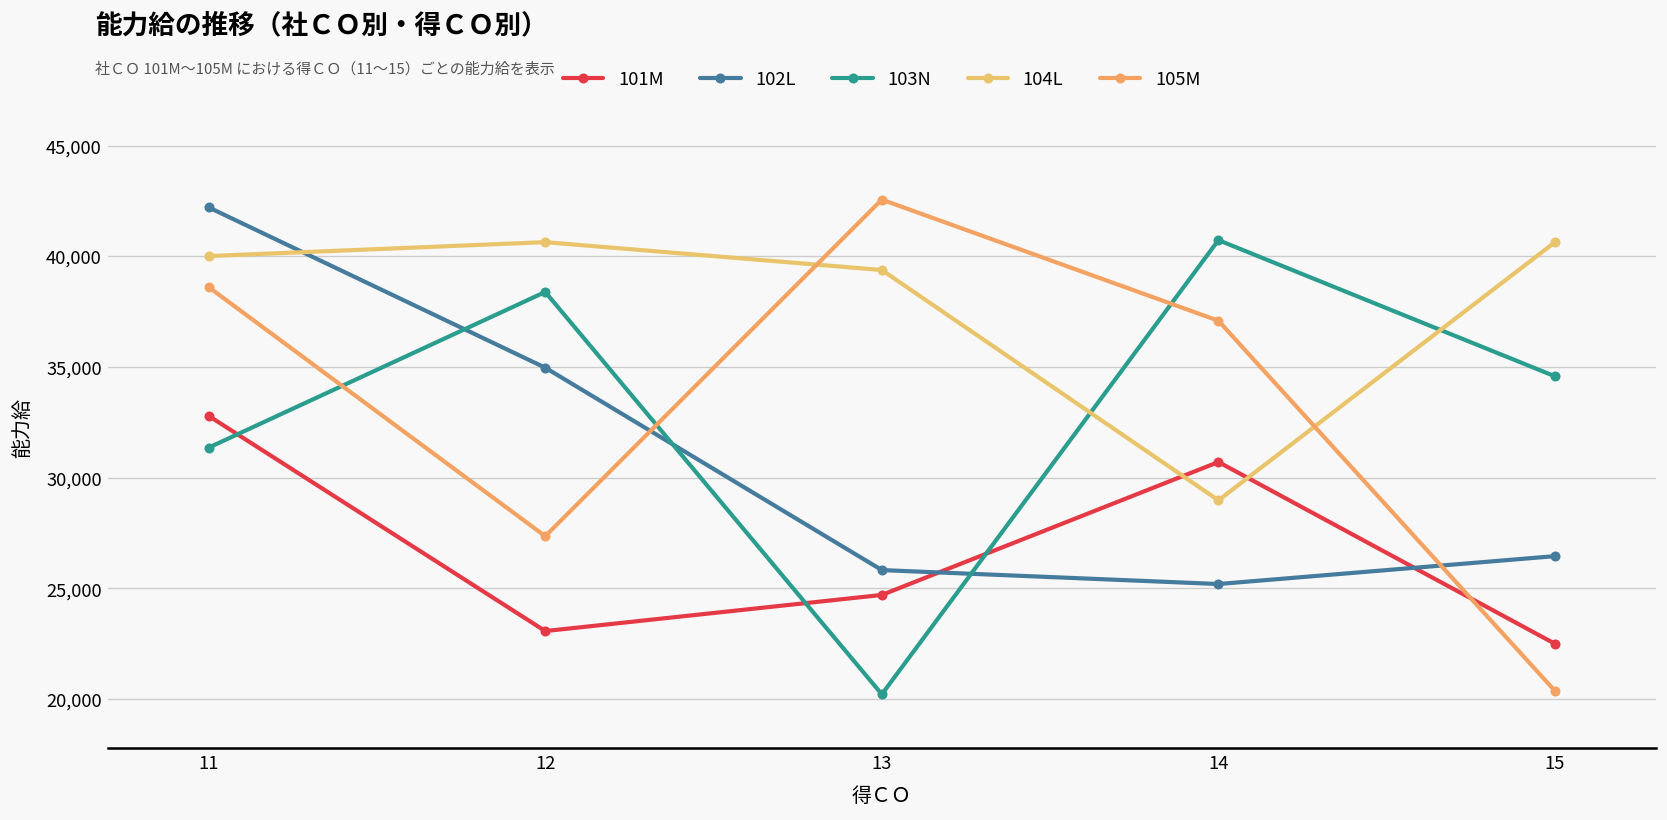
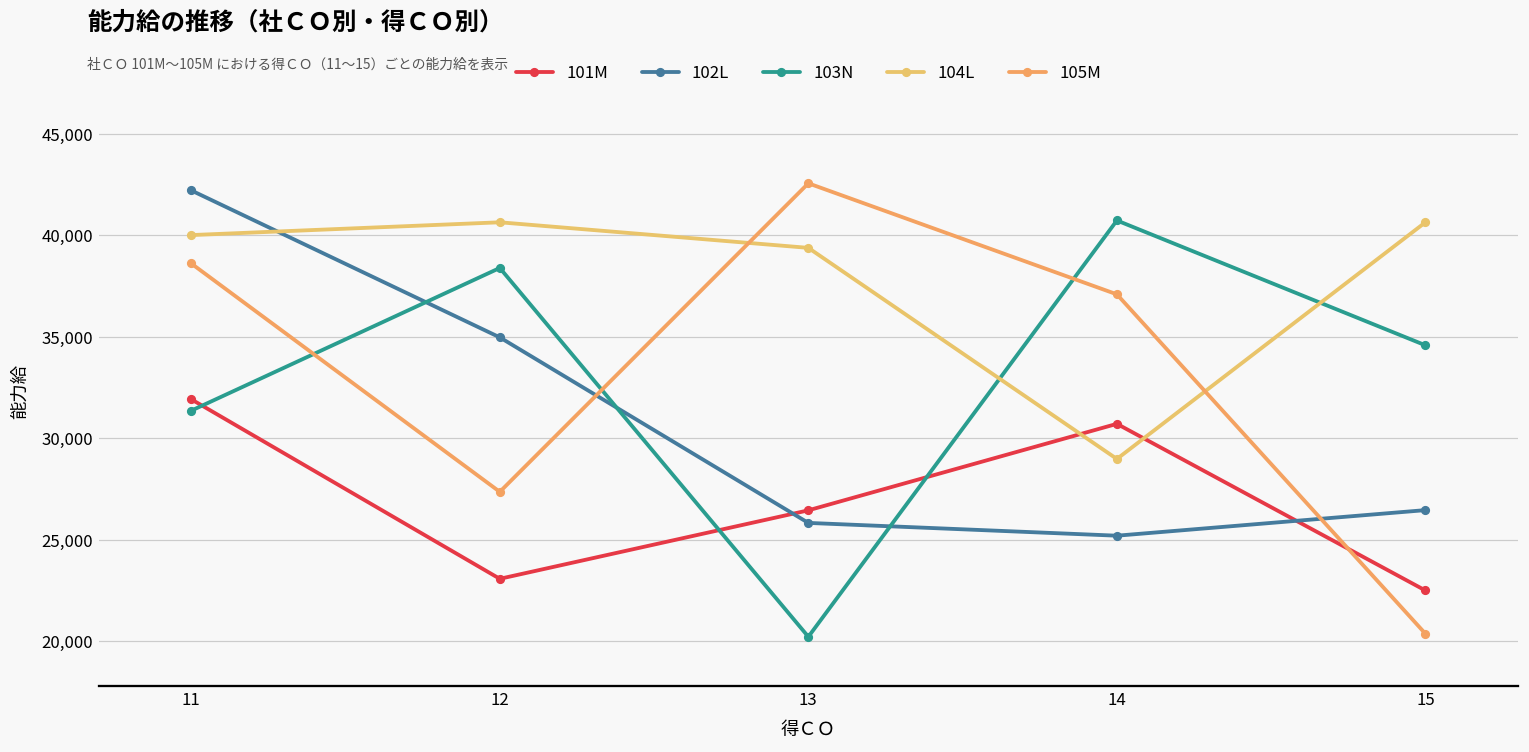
101M, 11: 32,800 -> 31,900
101M, 13: 24,700 -> 26,500
